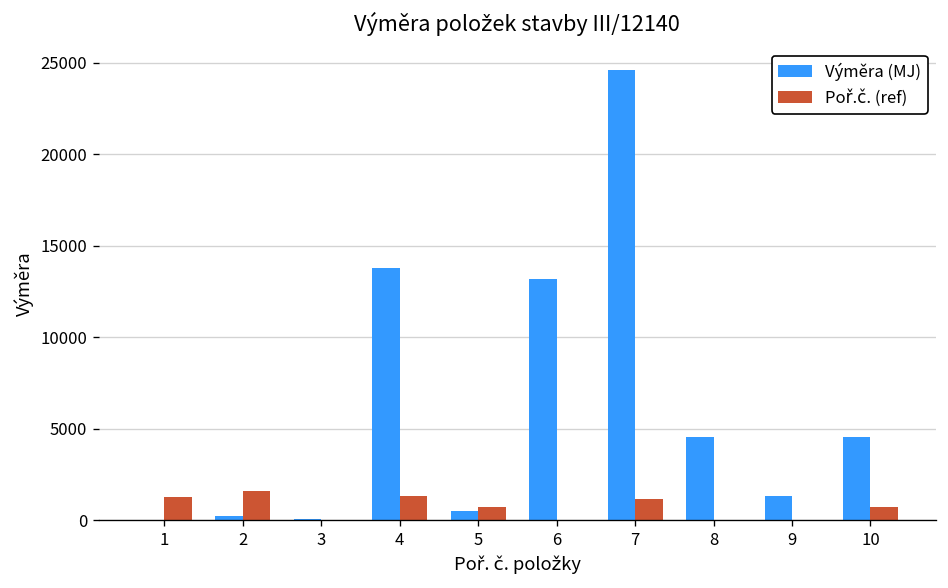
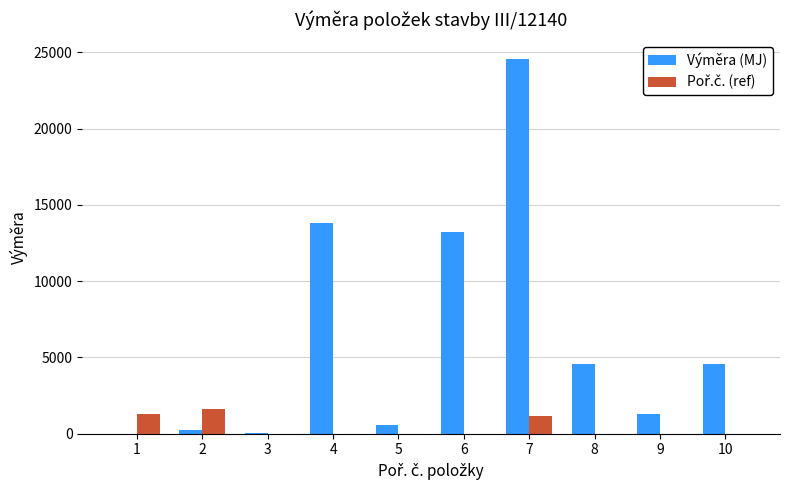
Poř.č. (ref), 4: 1300 -> 0
Poř.č. (ref), 5: 700 -> 0
Poř.č. (ref), 10: 700 -> 0
